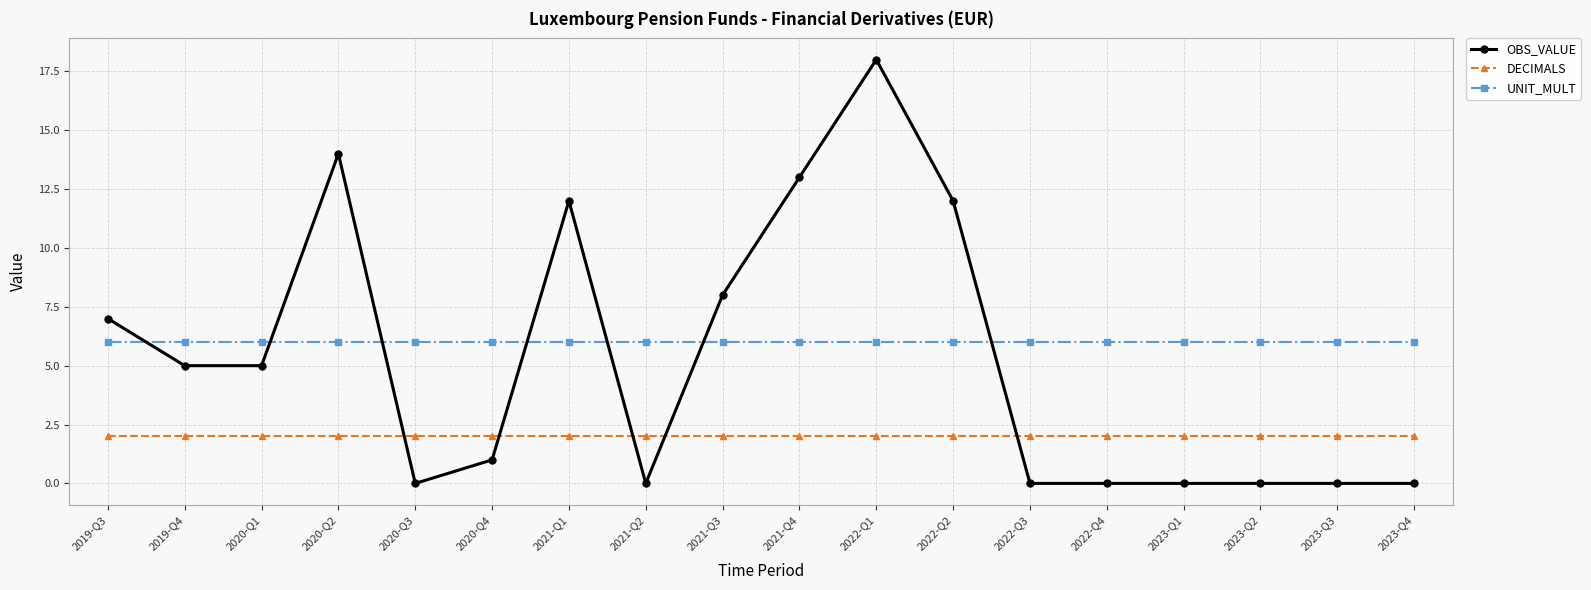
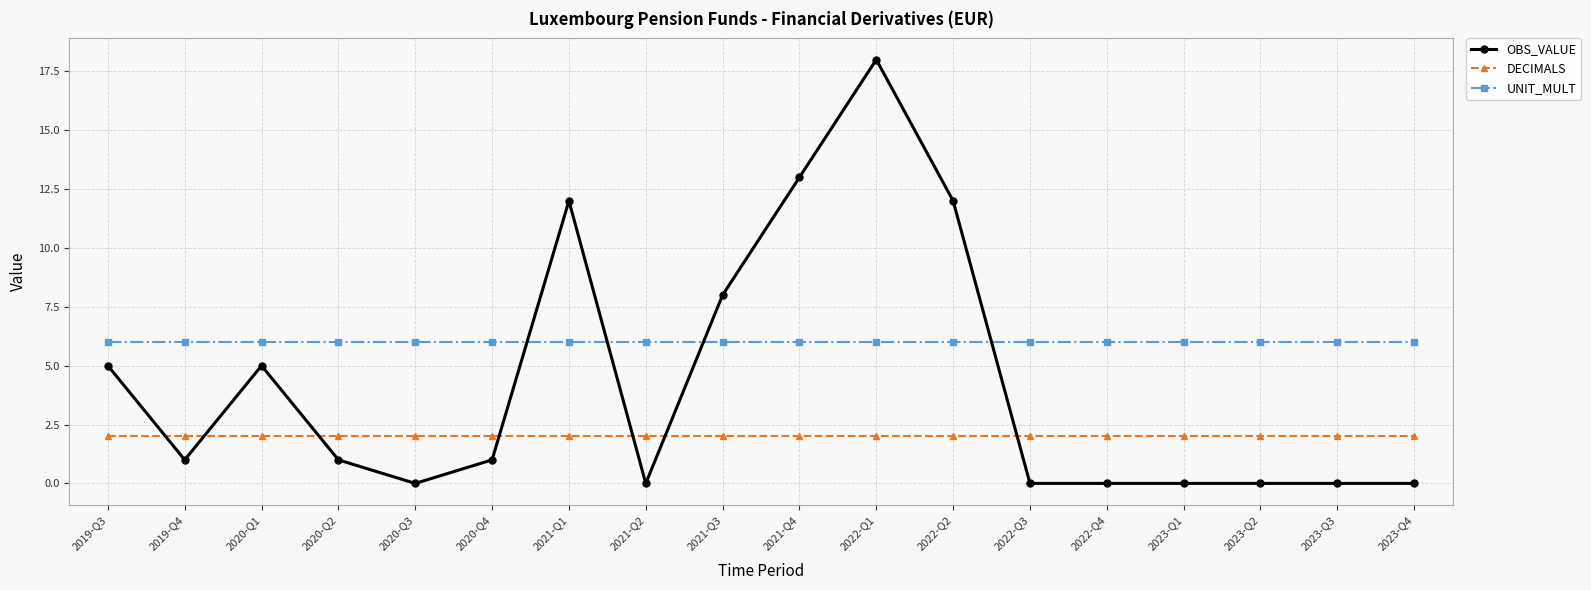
OBS_VALUE, 2019-Q3: 7 -> 5
OBS_VALUE, 2019-Q4: 5 -> 1
OBS_VALUE, 2020-Q2: 14 -> 1
